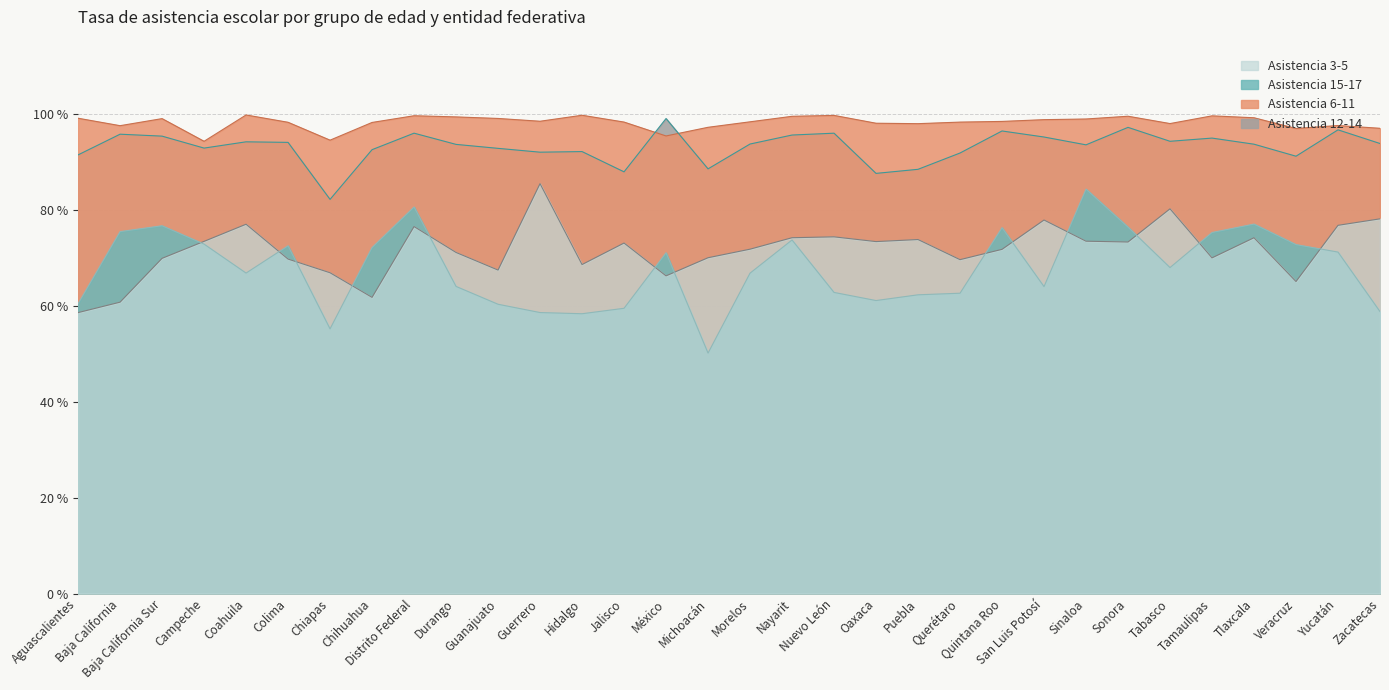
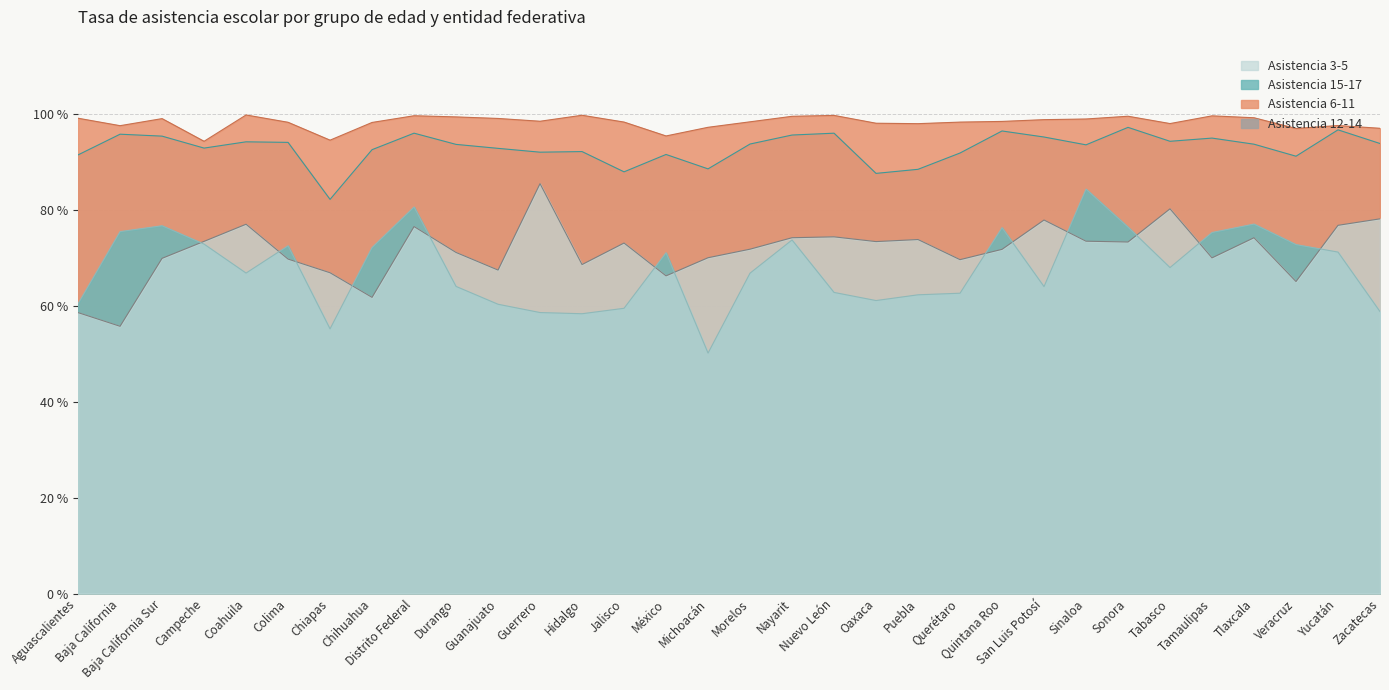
Asistencia 3-5, Baja California: 61 % -> 56 %
Asistencia 12-14, México: 99 % -> 92 %
